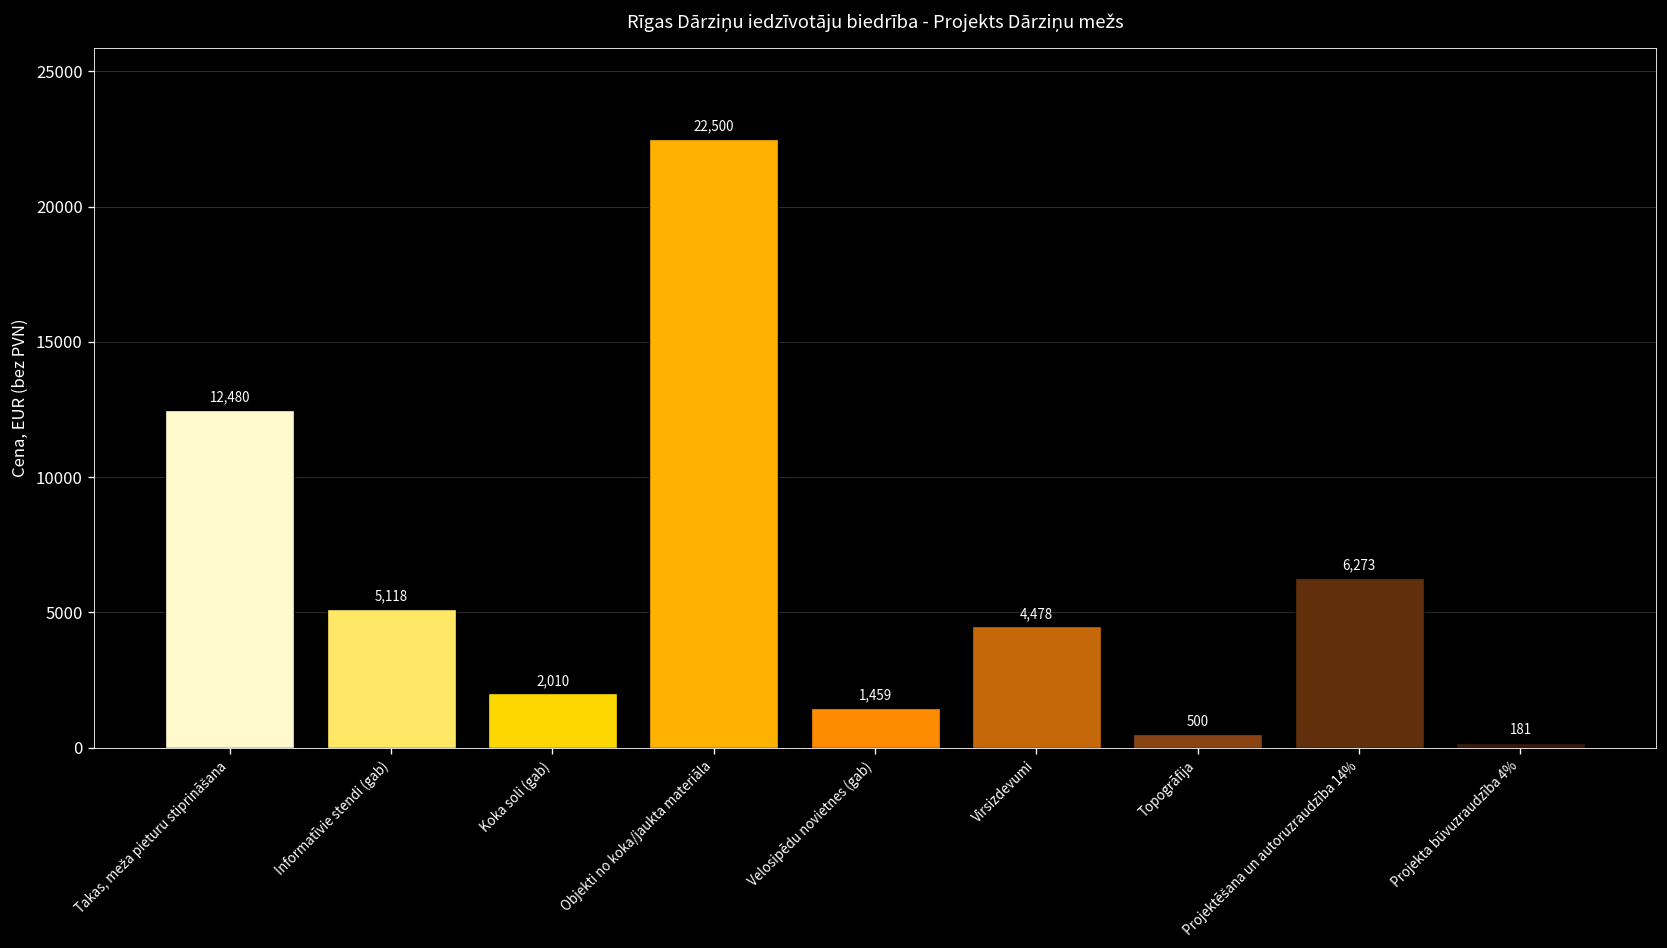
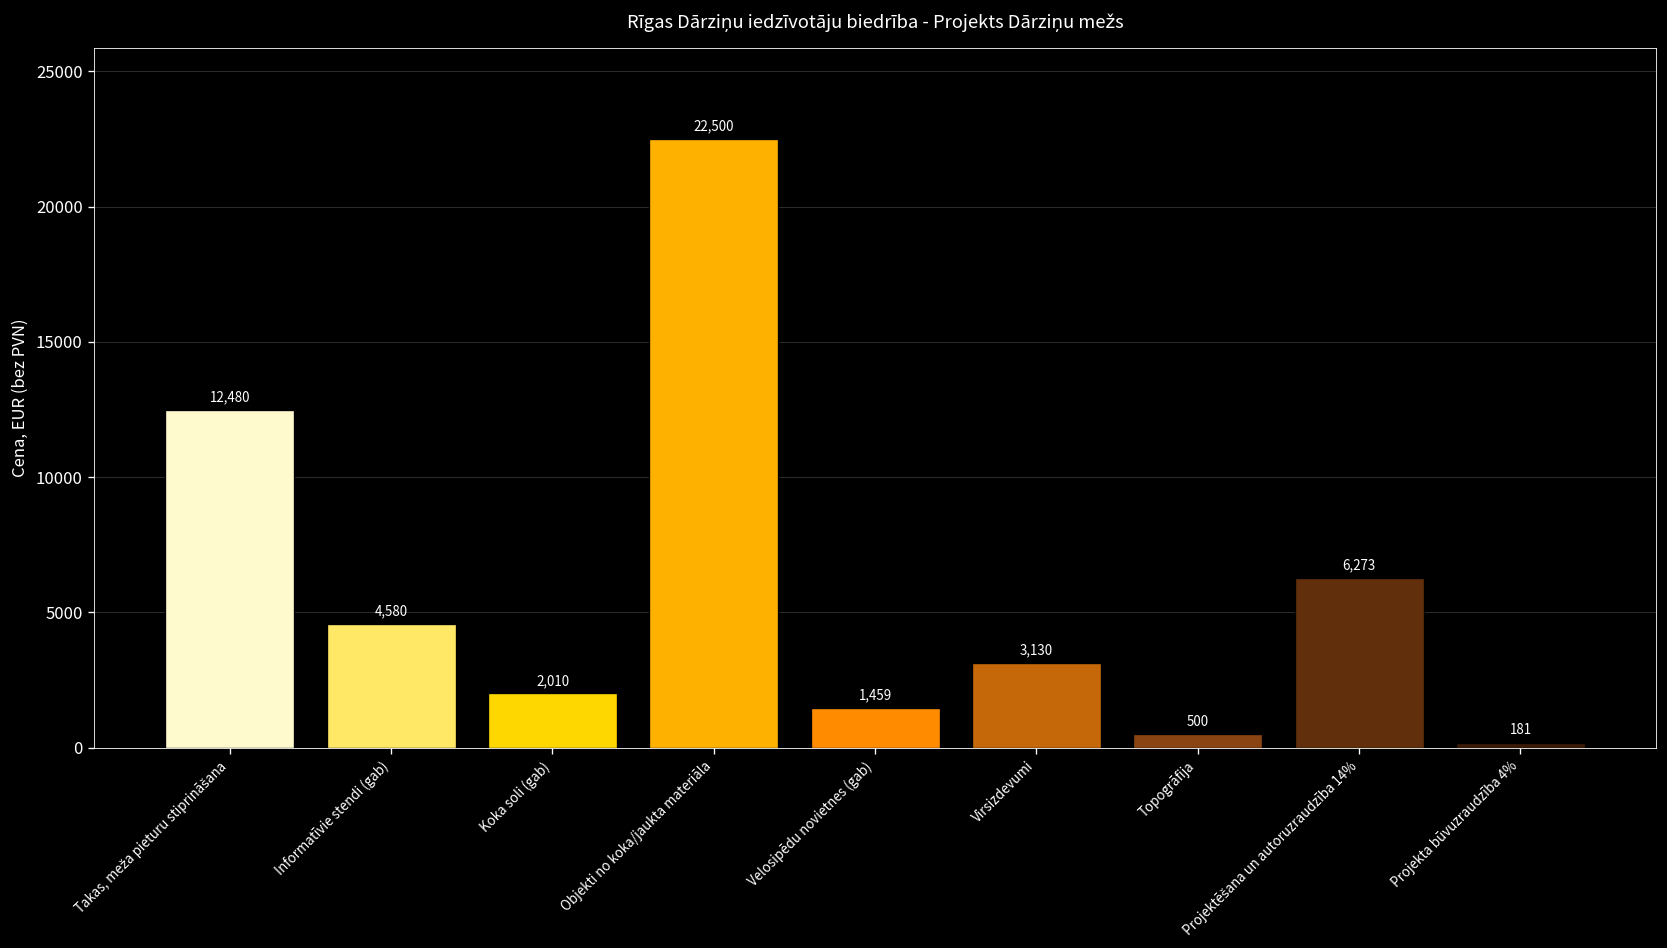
Informatīvie stendi (gab): 5,118 -> 4,580
Virsizdevumi: 4,478 -> 3,130
